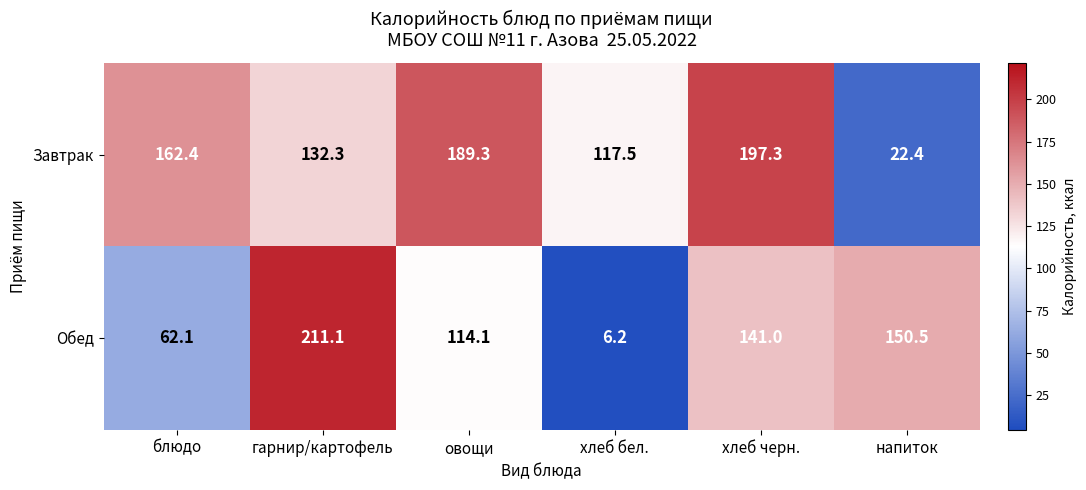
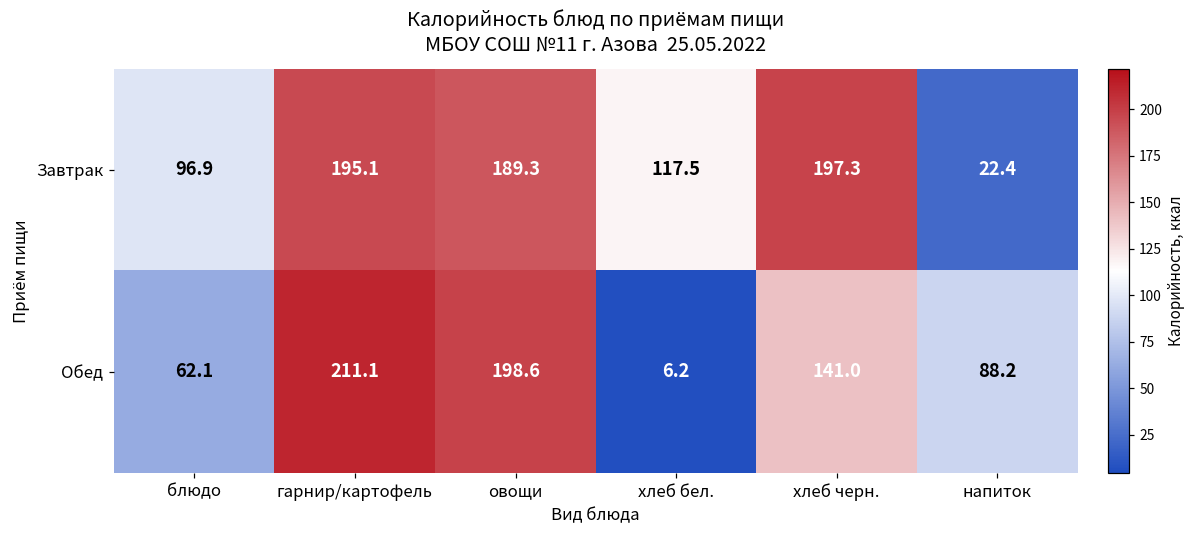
Завтрак, блюдо: 162.4 -> 96.9
Завтрак, гарнир/картофель: 132.3 -> 195.1
Обед, овощи: 114.1 -> 198.6
Обед, напиток: 150.5 -> 88.2
